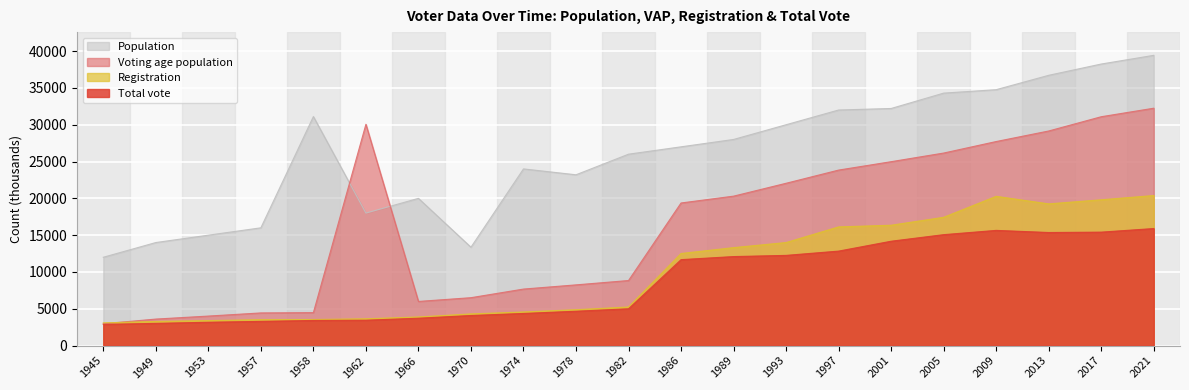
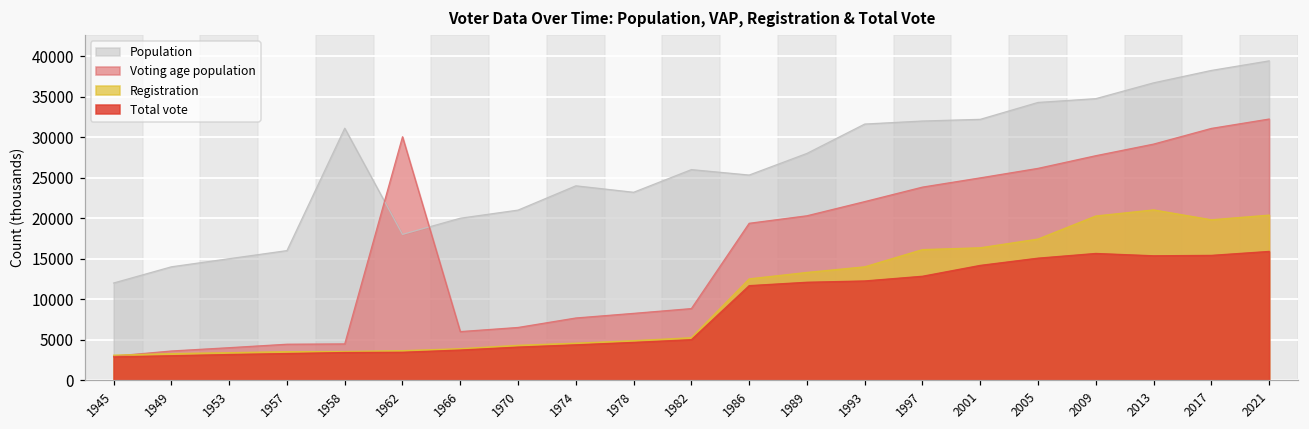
Population, 1970: 13000 -> 21000
Population, 1986: 27000 -> 25000
Population, 1993: 30000 -> 32000
Registration, 2013: 19000 -> 21000
